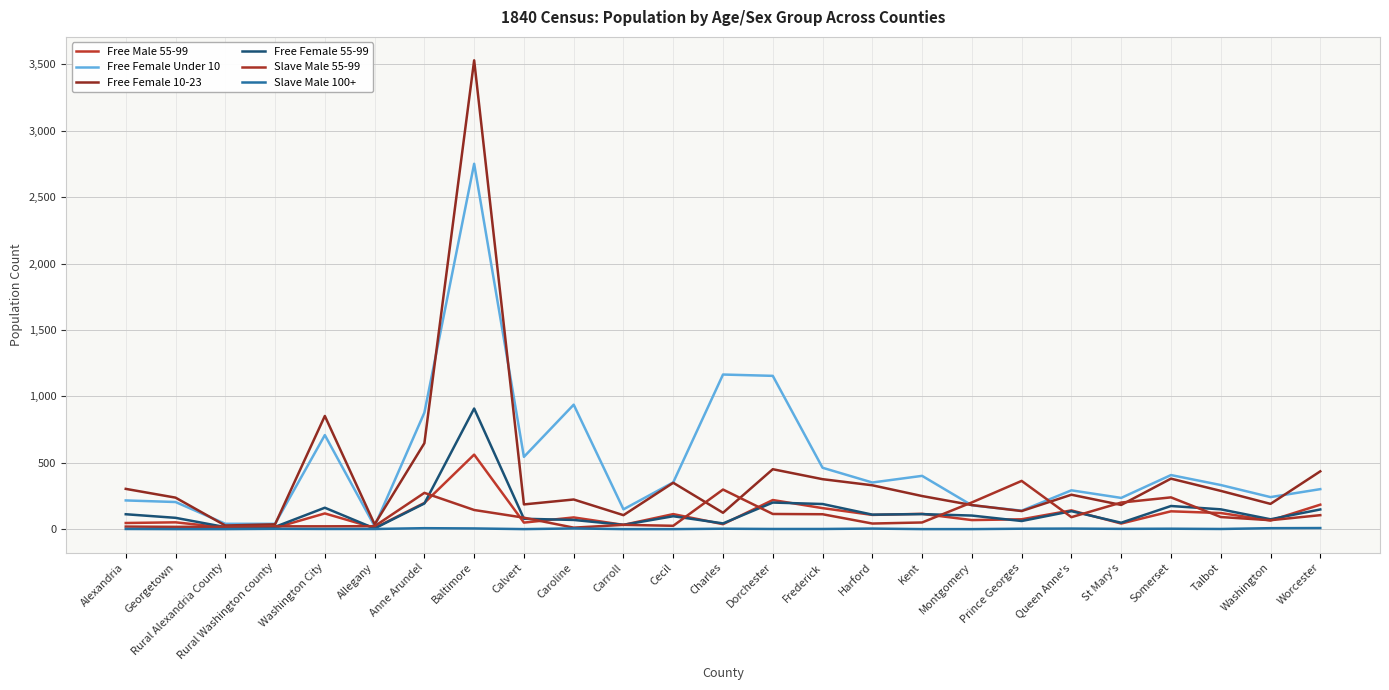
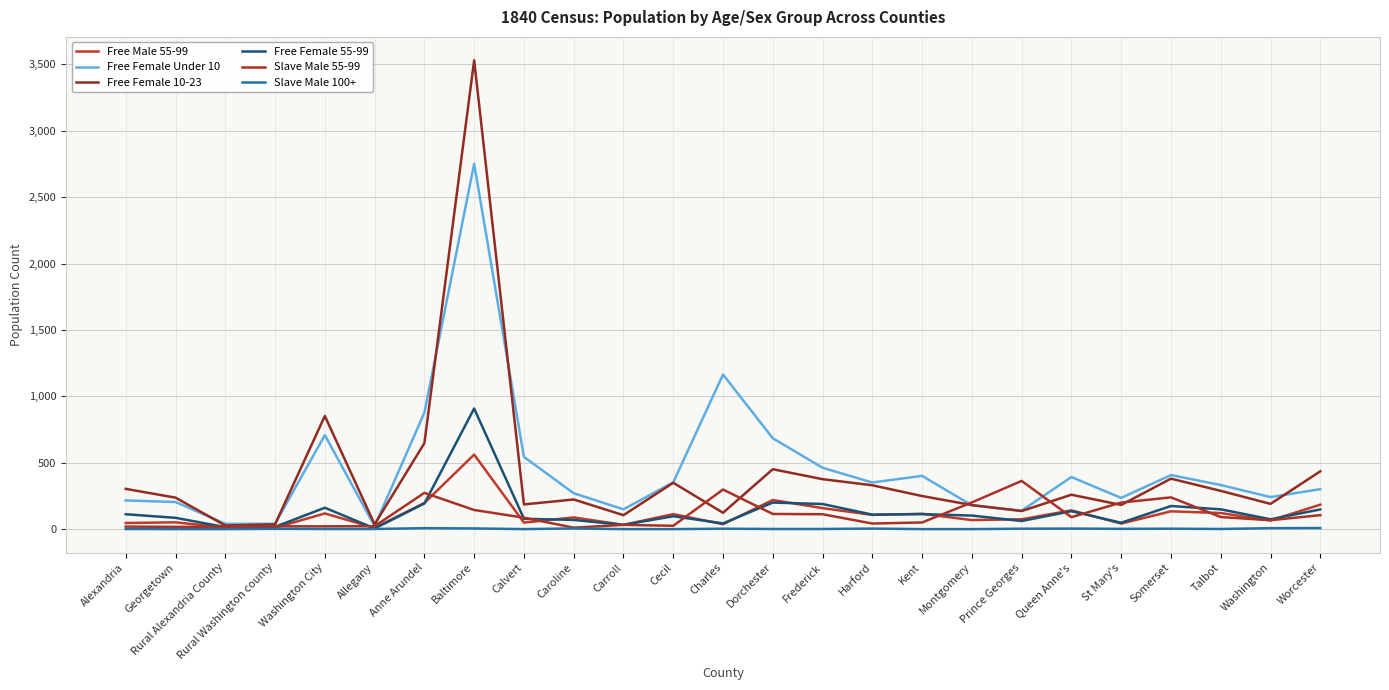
Free Female Under 10, Caroline: 940 -> 270
Free Female Under 10, Dorchester: 1,150 -> 680
Free Female Under 10, Queen Anne's: 290 -> 390
